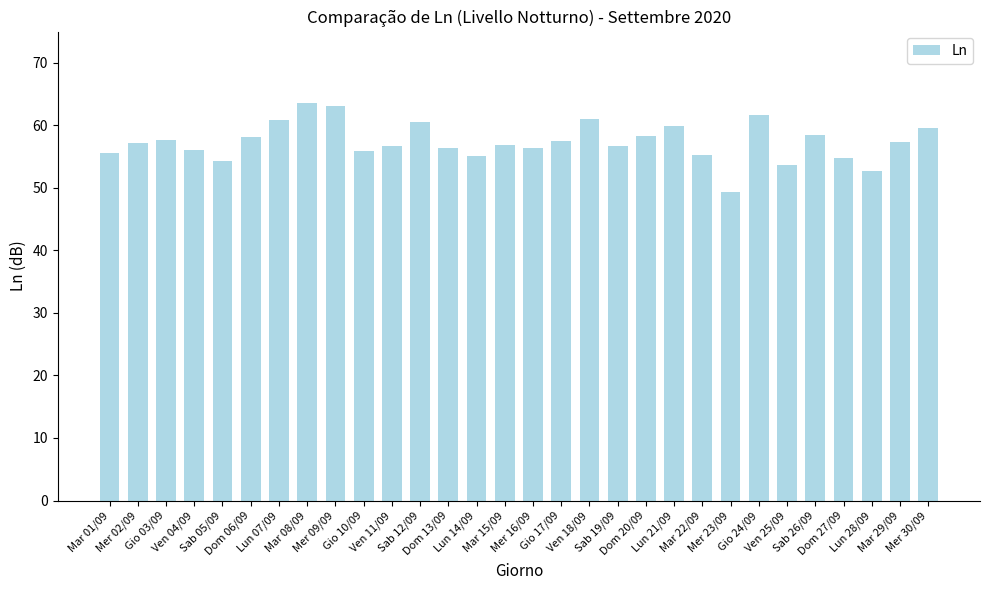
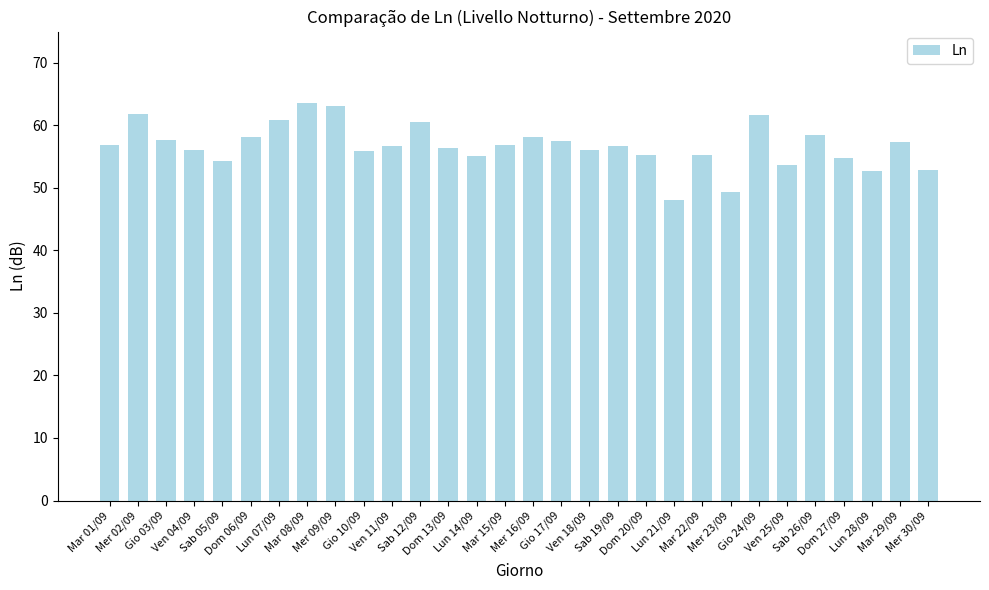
Mar 01/09: 56 -> 57
Mer 02/09: 57 -> 62
Mer 16/09: 56 -> 58
Ven 18/09: 61 -> 56
Dom 20/09: 58 -> 55
Lun 21/09: 60 -> 48
Mer 30/09: 60 -> 53
